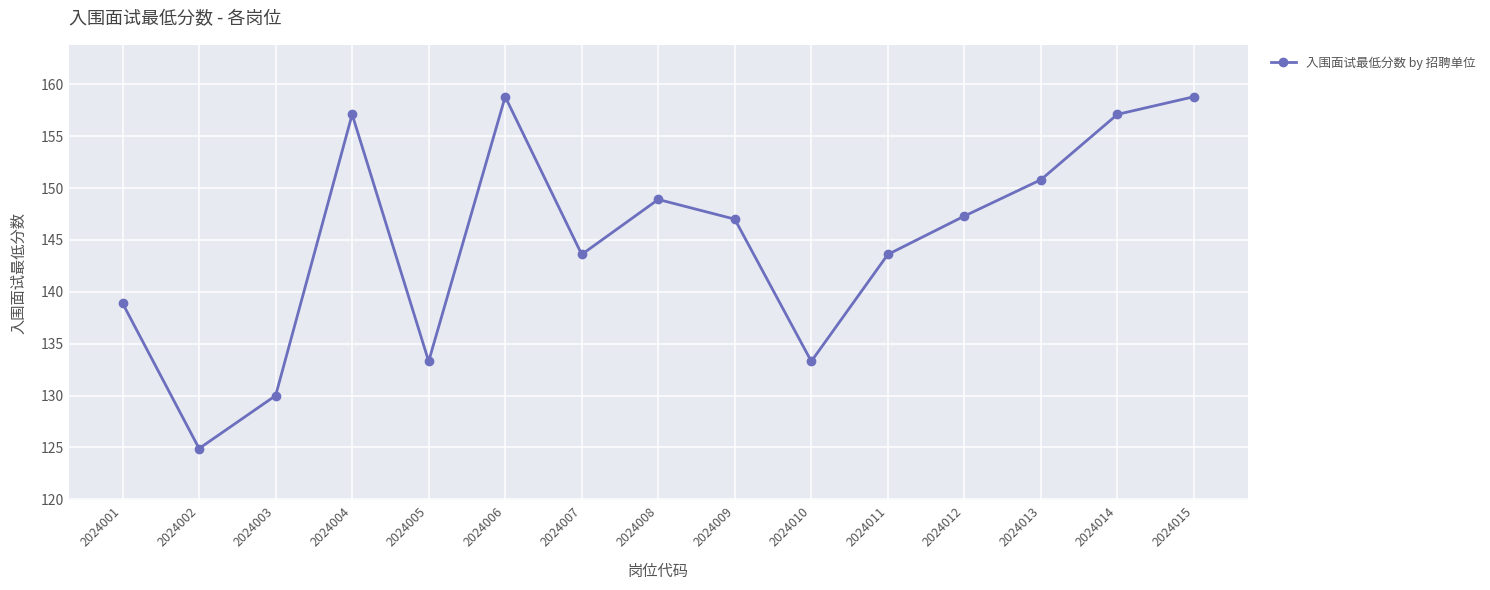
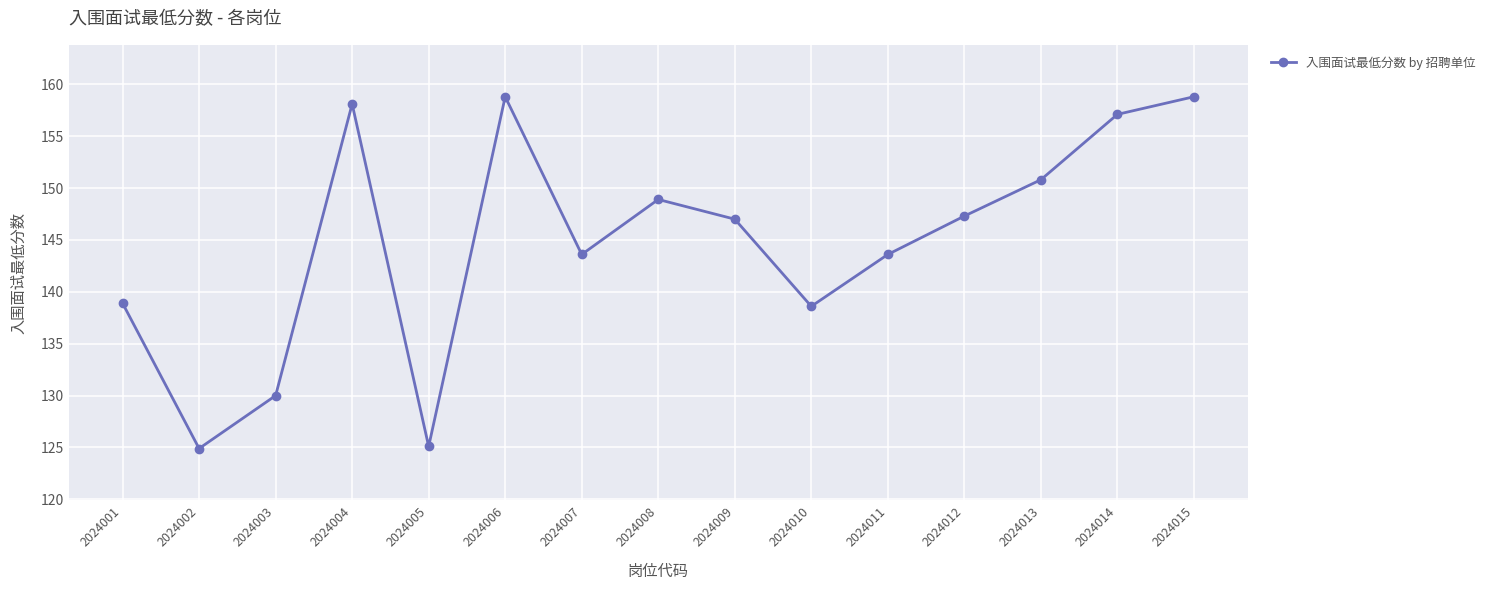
2024004: 157.1 -> 158.1
2024005: 133.3 -> 125.1
2024010: 133.3 -> 138.6
